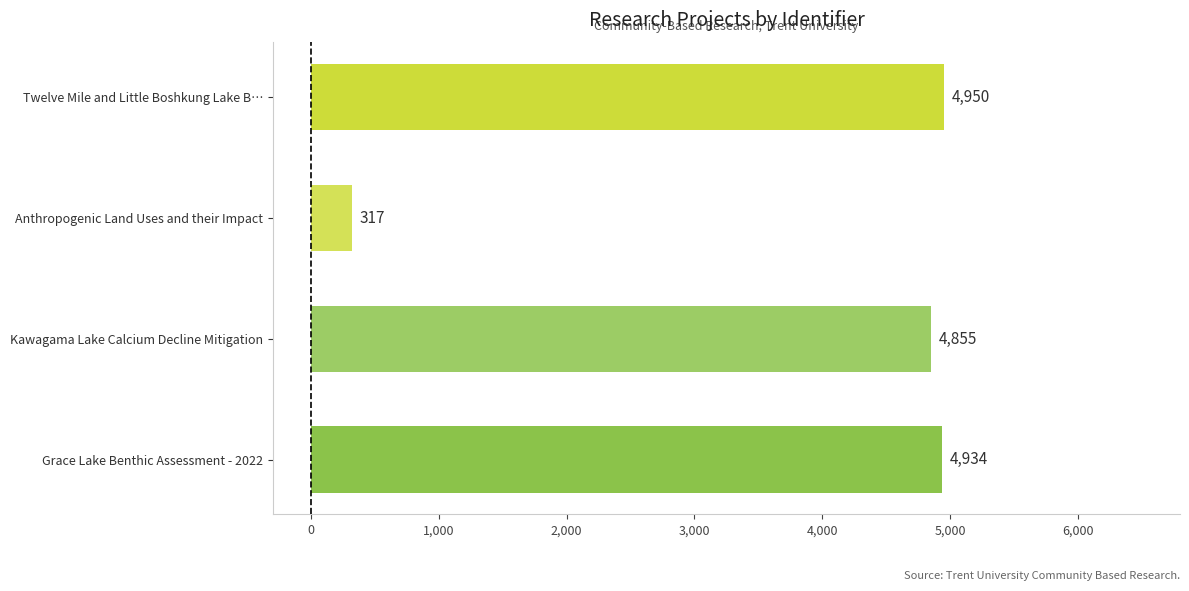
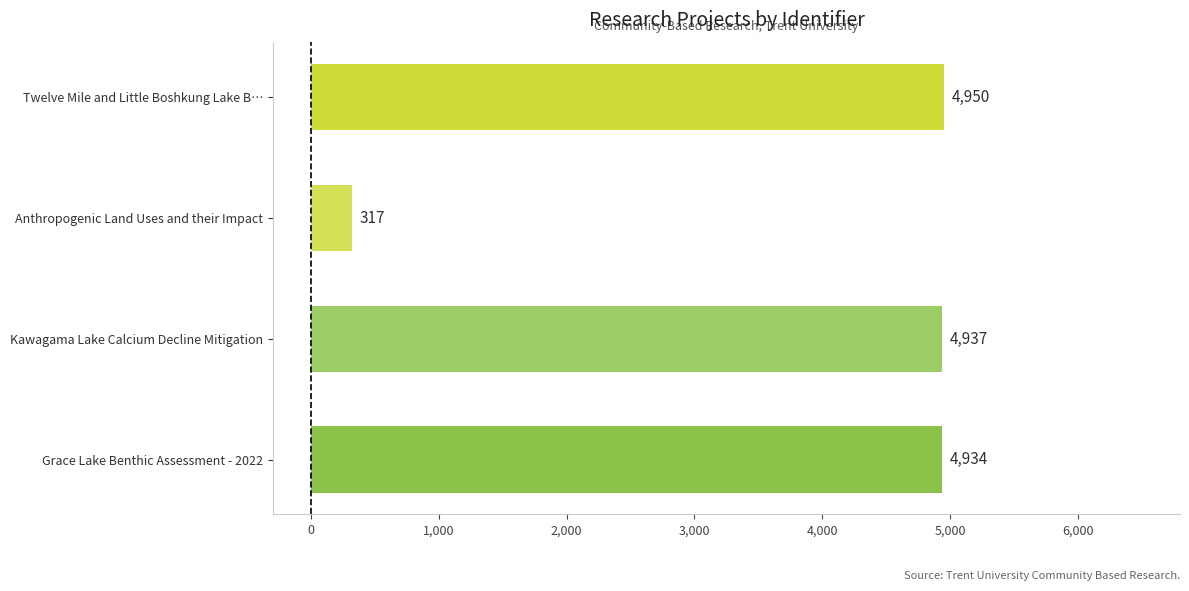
Kawagama Lake Calcium Decline Mitigation: 4,855 -> 4,937
